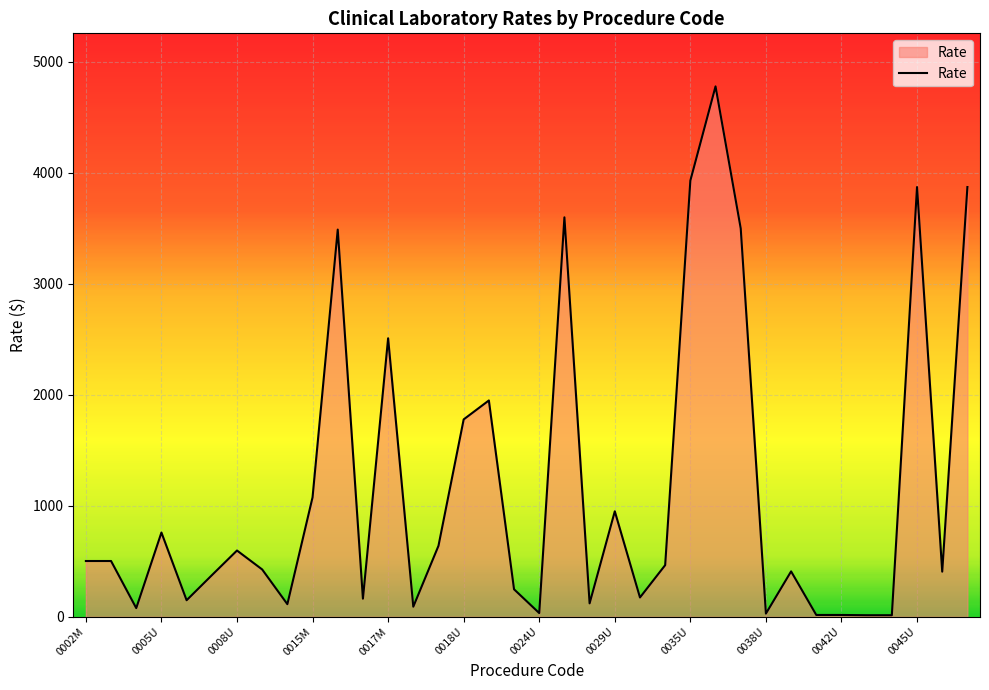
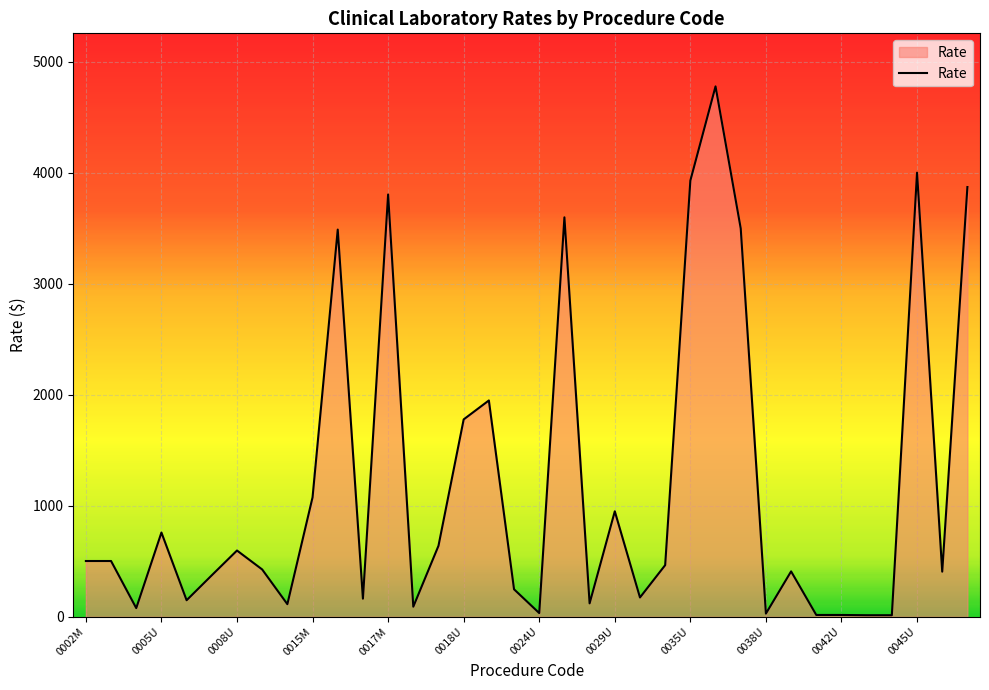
0017M: 2510 -> 3810
0045U: 3870 -> 4000
